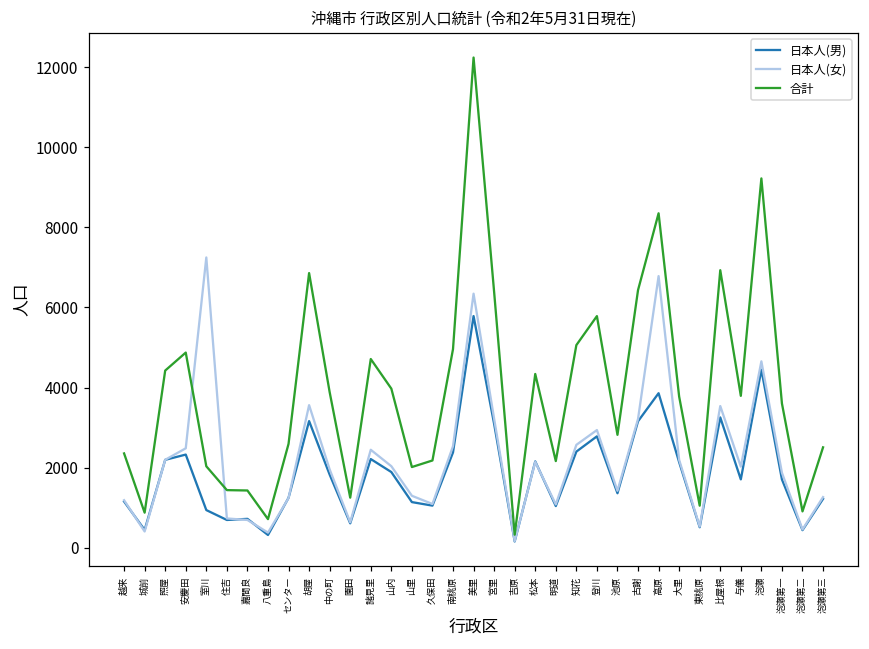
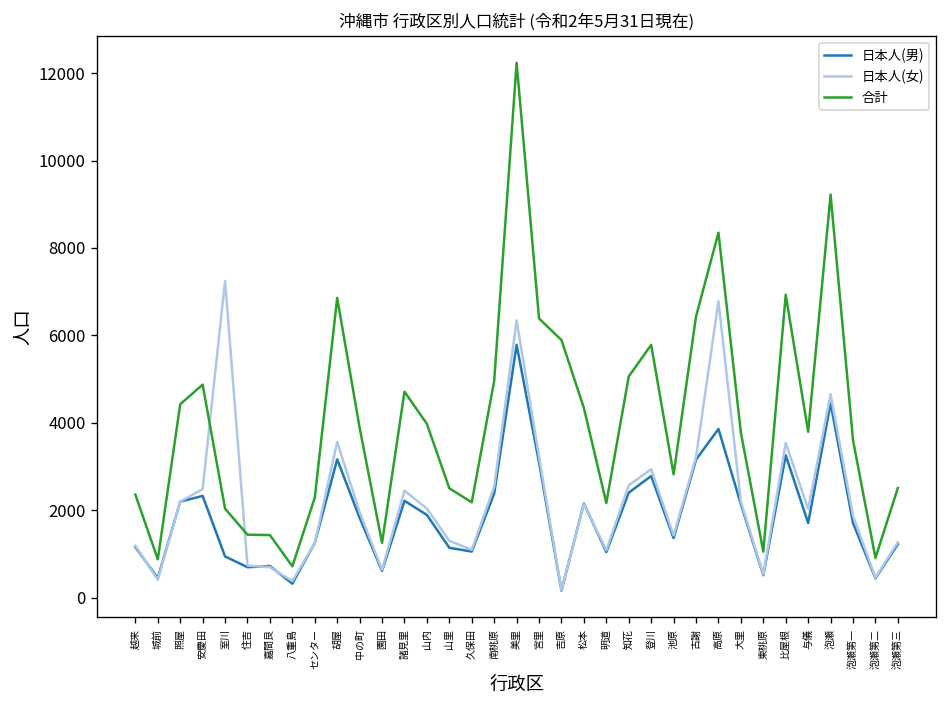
合計, センター: 2600 -> 2300
合計, 山里: 2000 -> 2500
合計, 吉原: 300 -> 5900
